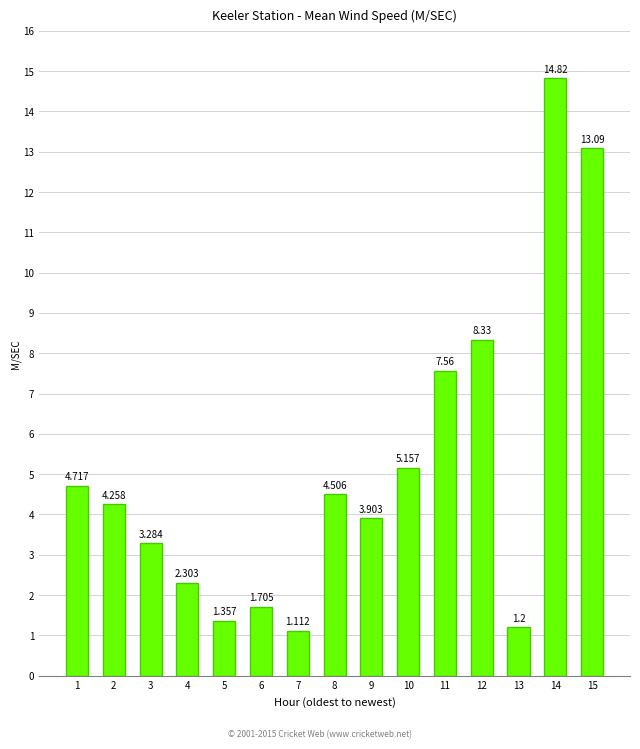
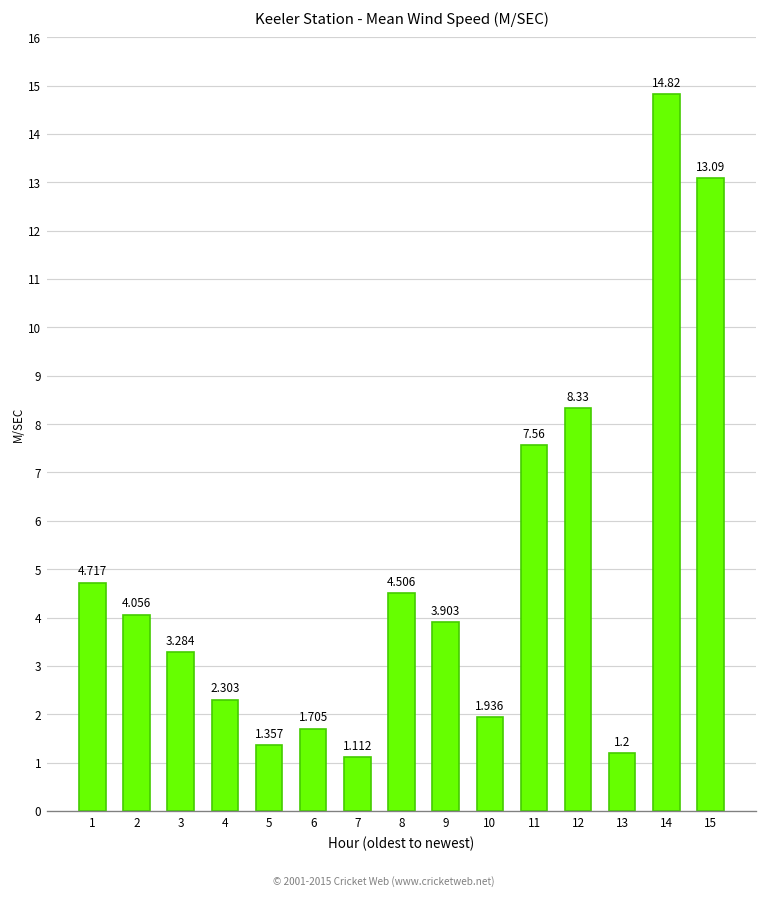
2: 4.258 -> 4.056
10: 5.157 -> 1.936
